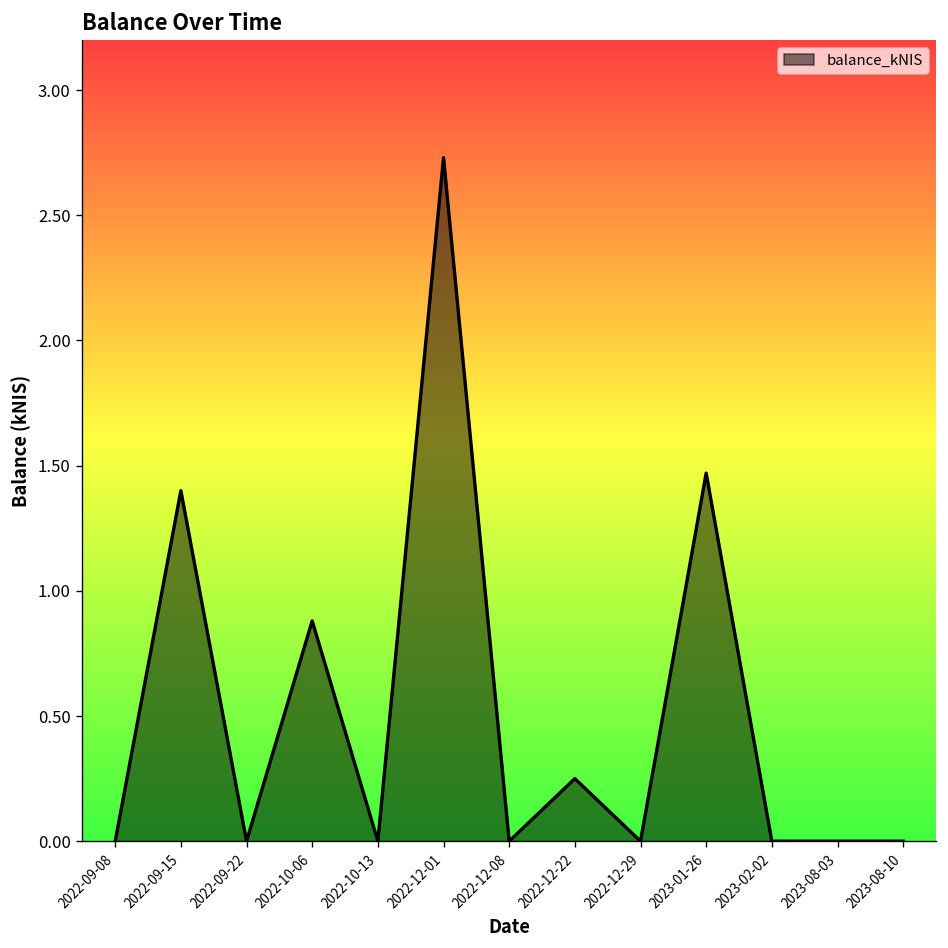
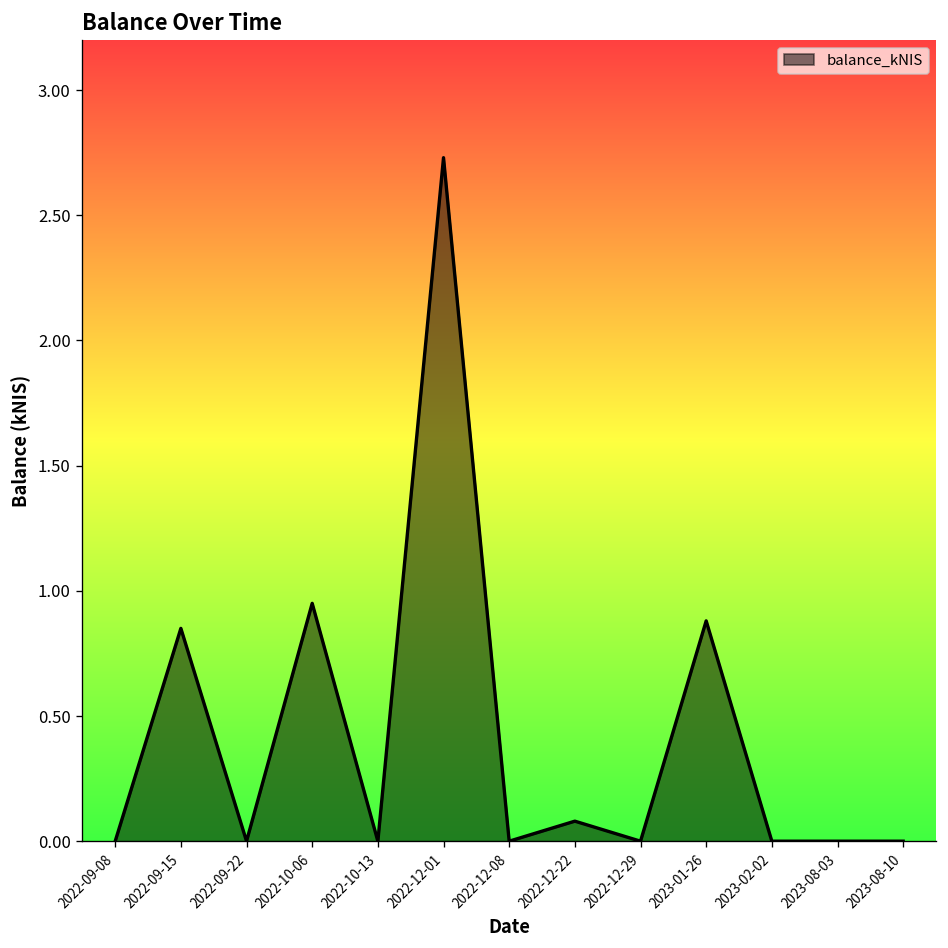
2022-09-15: 1.40 -> 0.85
2022-10-06: 0.88 -> 0.95
2022-12-22: 0.25 -> 0.08
2023-01-26: 1.47 -> 0.88
